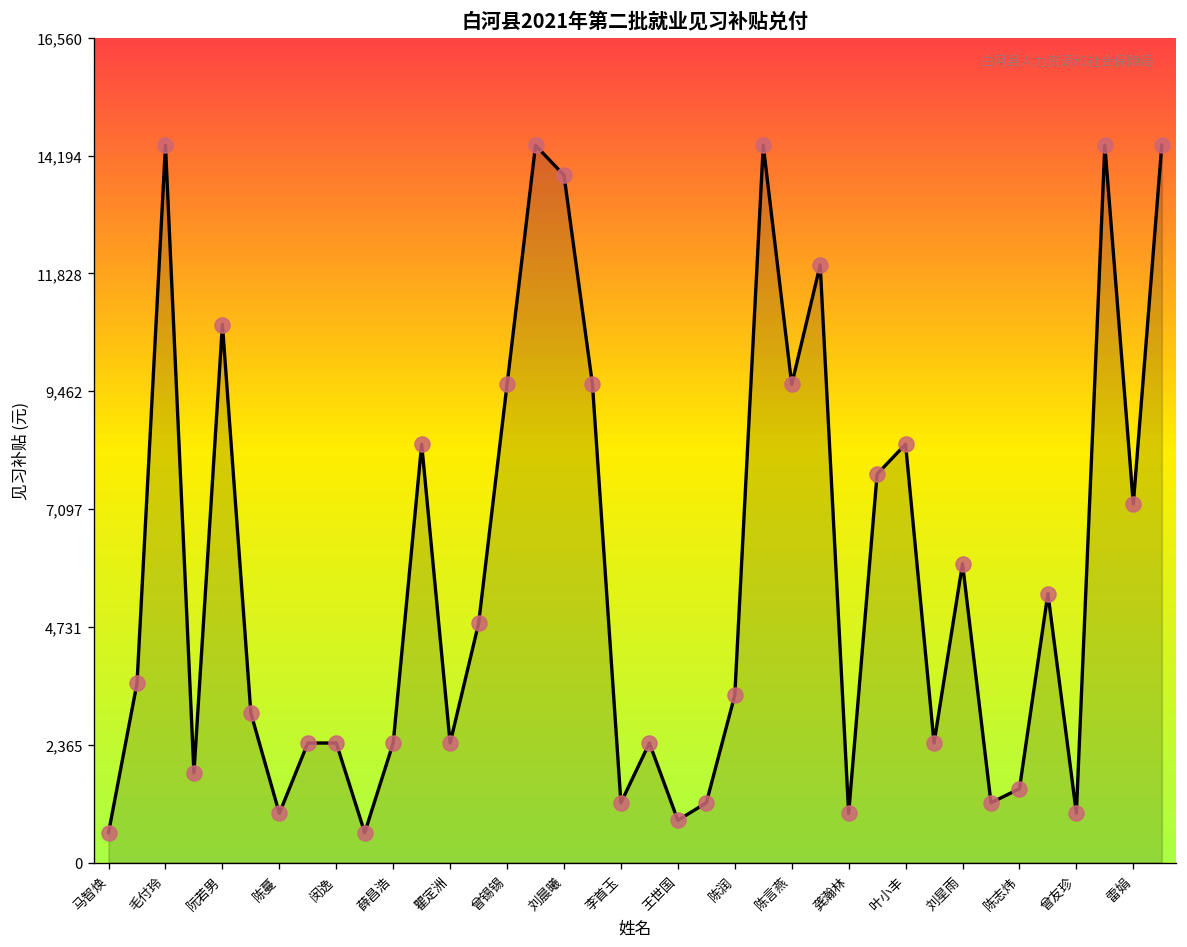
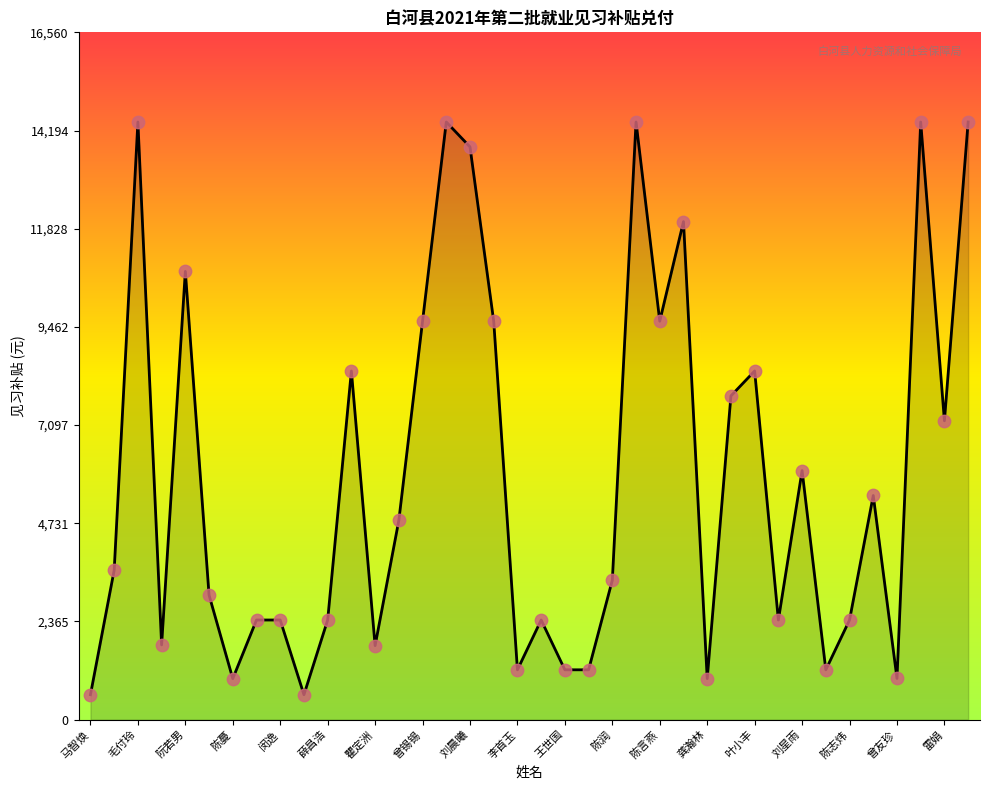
瞿定洲: 2,400 -> 1,800
王世国: 800 -> 1,200
陈志炜: 1,500 -> 2,400
